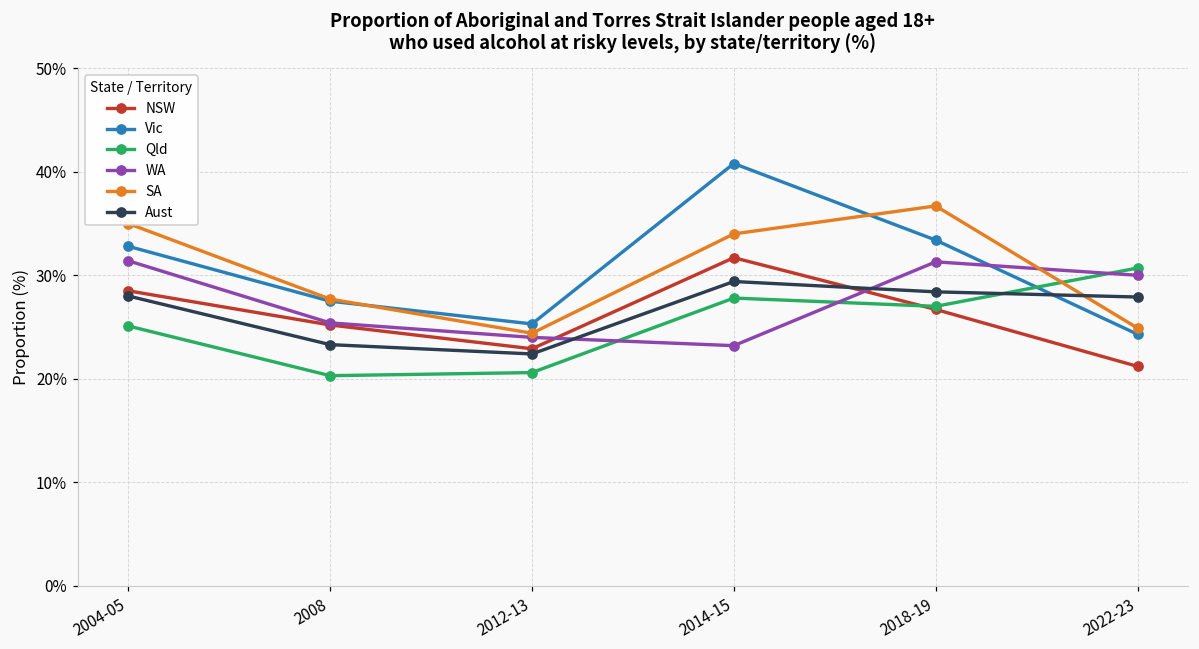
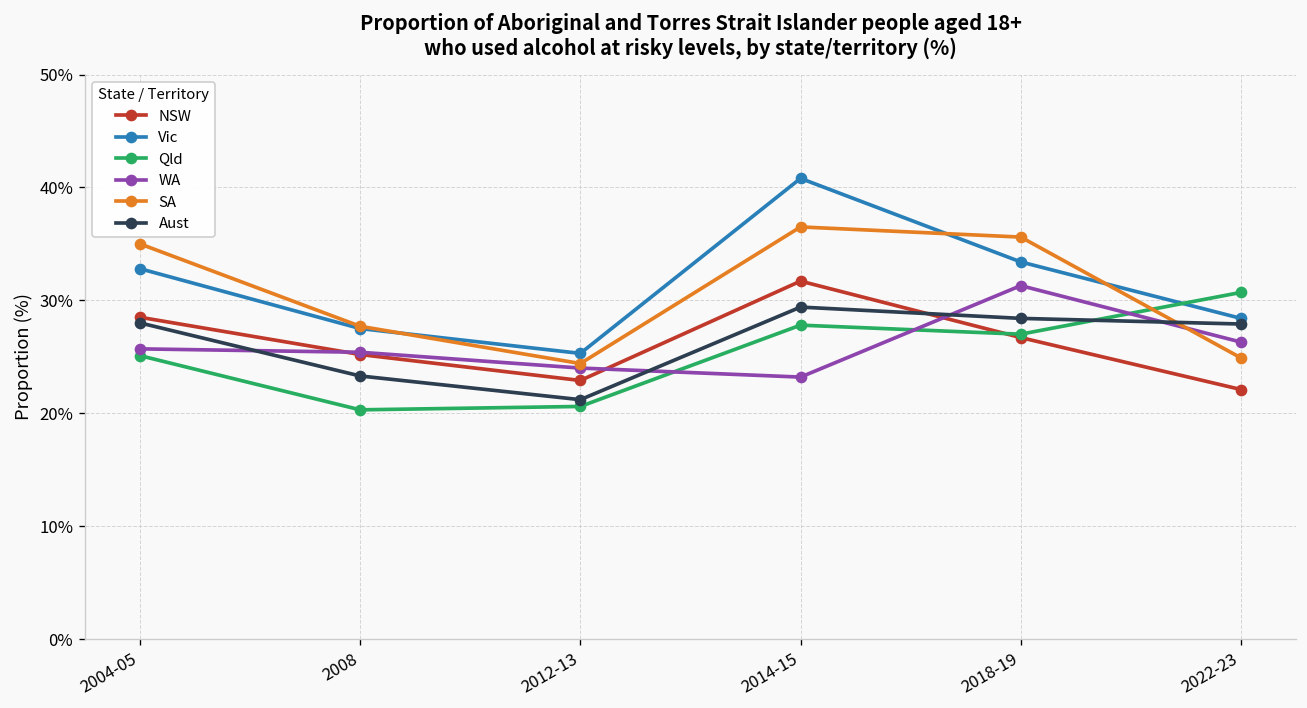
WA, 2004-05: 31% -> 26%
Aust, 2012-13: 22% -> 21%
SA, 2014-15: 34% -> 37%
SA, 2018-19: 37% -> 36%
NSW, 2022-23: 21% -> 22%
Vic, 2022-23: 24% -> 28%
WA, 2022-23: 30% -> 26%
